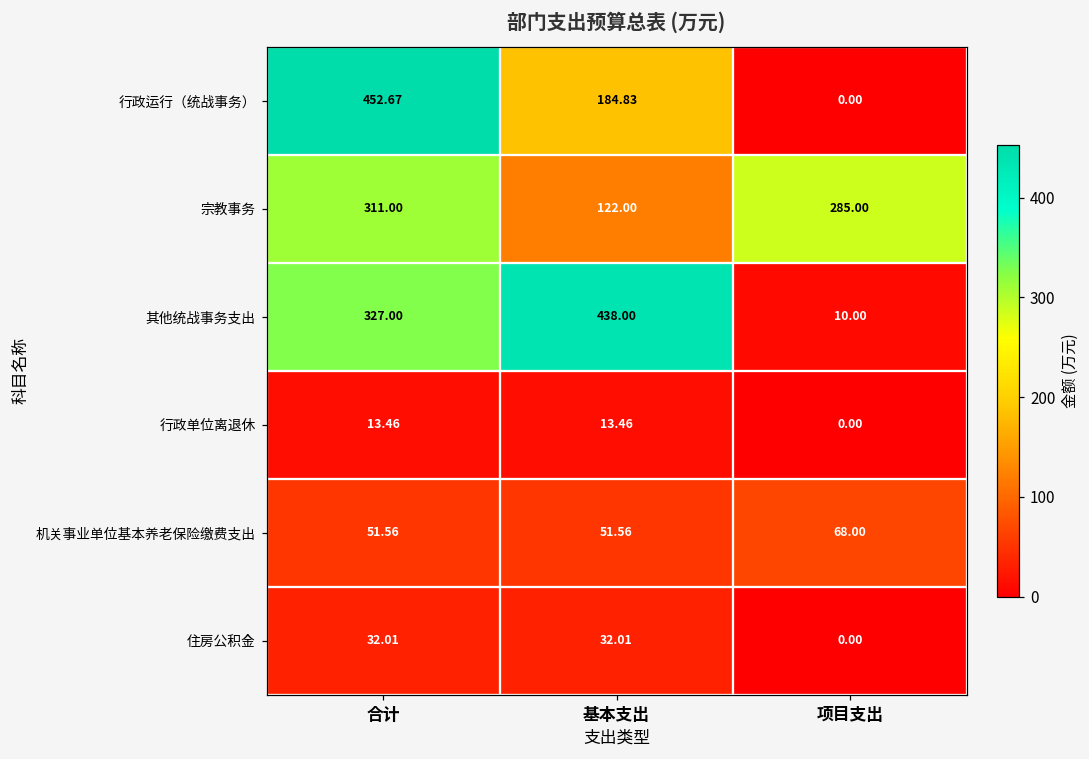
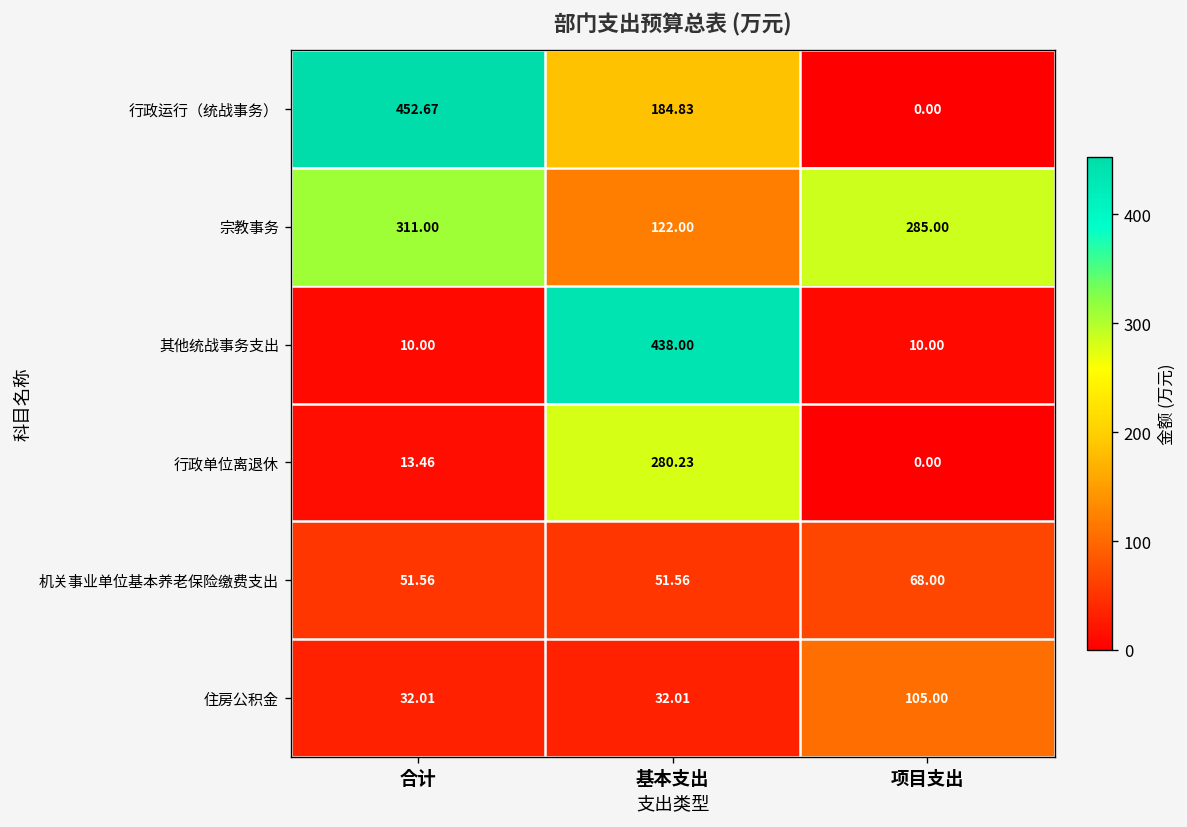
其他统战事务支出, 合计: 327.00 -> 10.00
行政单位离退休, 基本支出: 13.46 -> 280.23
住房公积金, 项目支出: 0.00 -> 105.00
